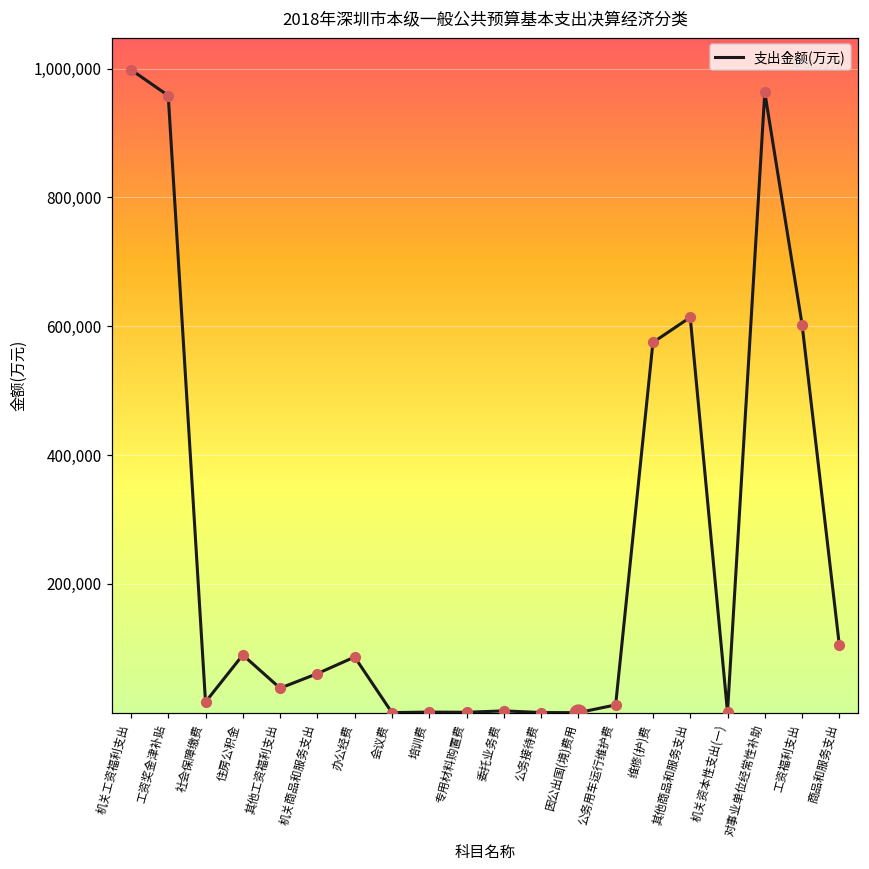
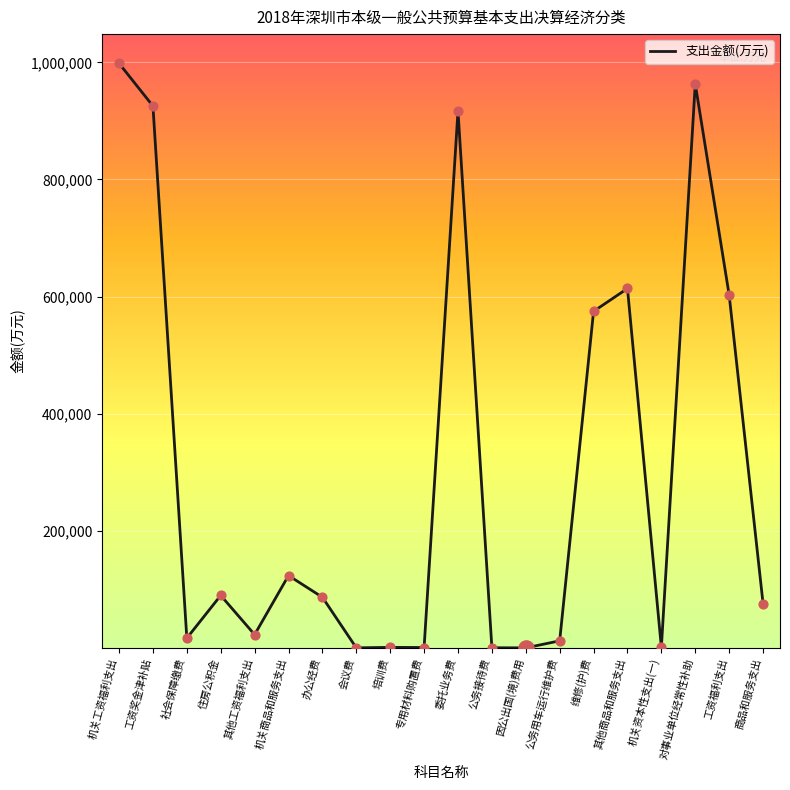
支出金额(万元), 工资奖金津补贴: 960,000 -> 930,000
支出金额(万元), 其他工资福利支出: 40,000 -> 20,000
支出金额(万元), 机关商品和服务支出: 60,000 -> 120,000
支出金额(万元), 委托业务费: 0 -> 920,000
支出金额(万元), 商品和服务支出: 100,000 -> 80,000
